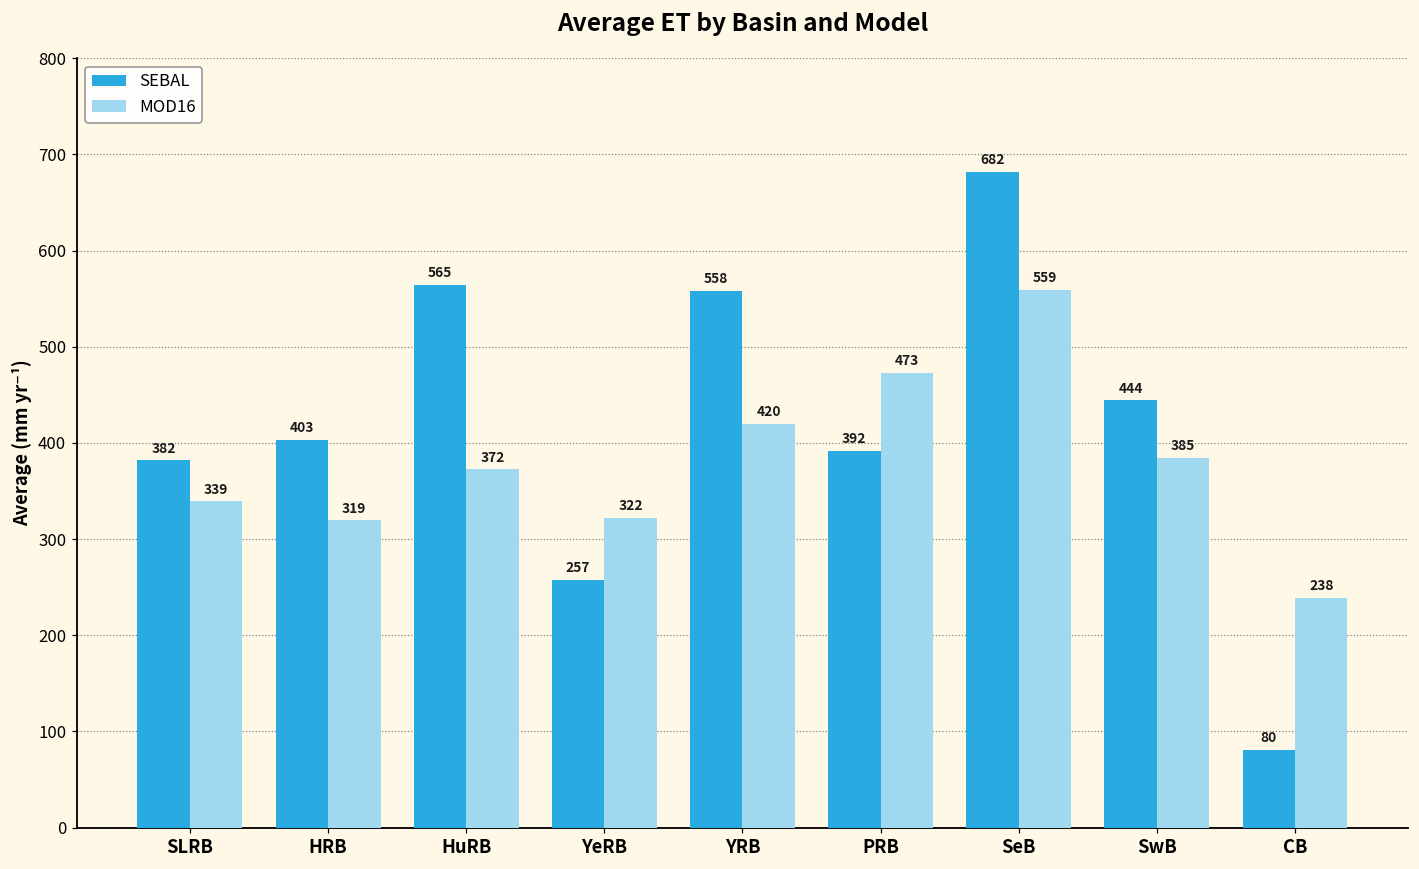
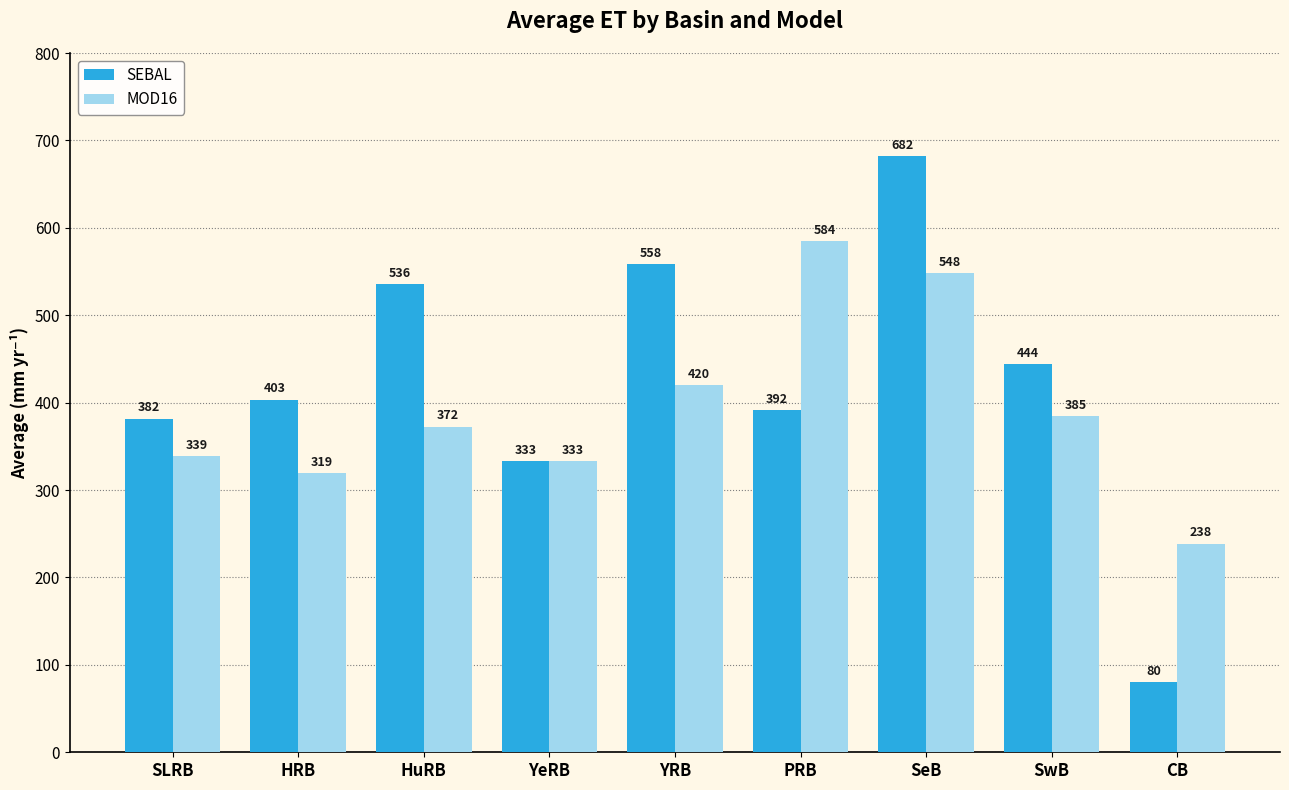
SEBAL, HuRB: 565 -> 536
SEBAL, YeRB: 257 -> 333
MOD16, YeRB: 322 -> 333
MOD16, PRB: 473 -> 584
MOD16, SeB: 559 -> 548
